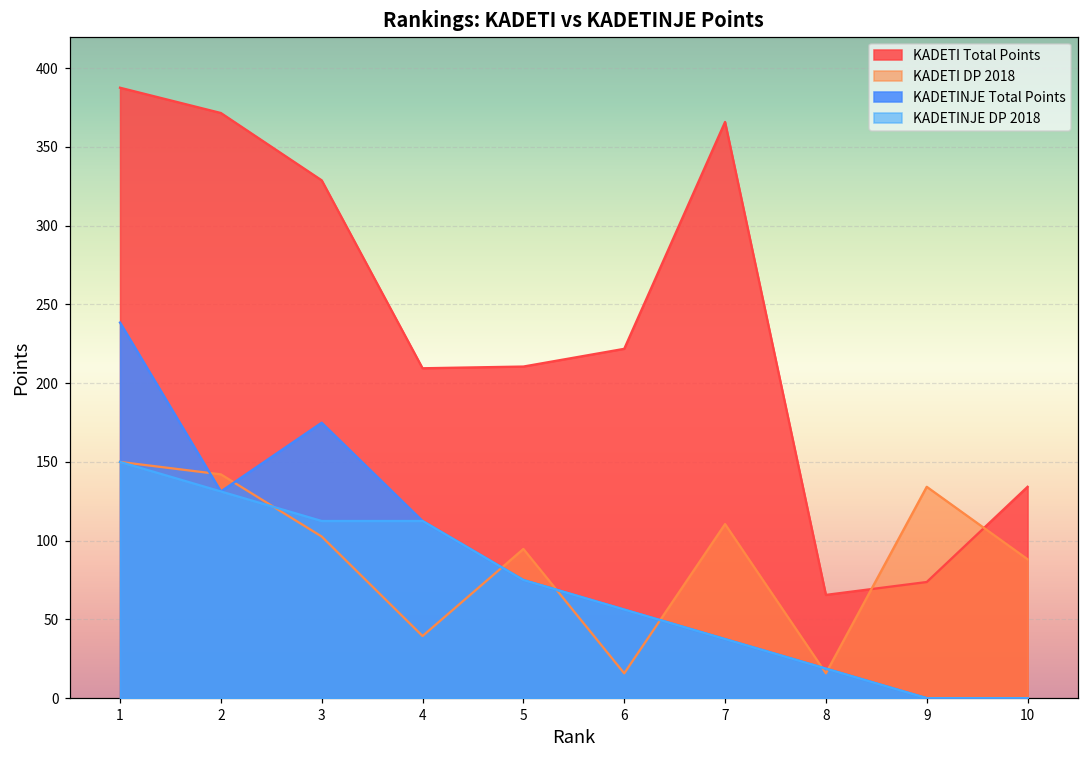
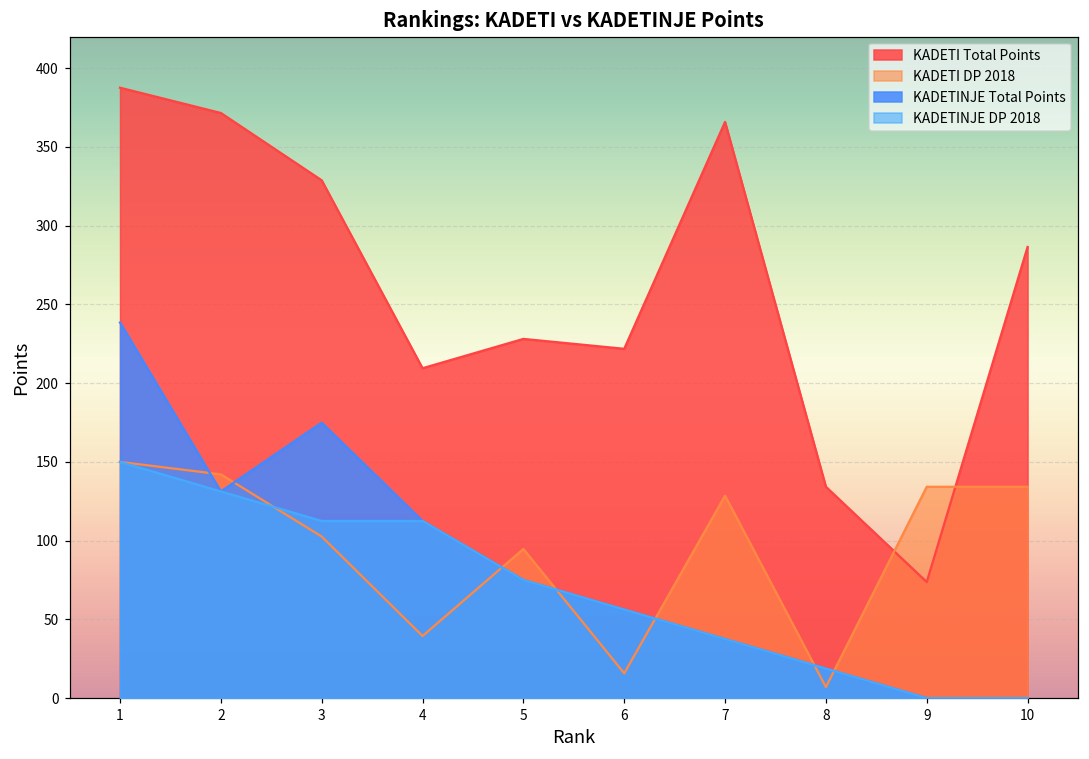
KADETI Total Points, 5: 211 -> 228
KADETI DP 2018, 7: 111 -> 129
KADETI Total Points, 8: 66 -> 134
KADETI DP 2018, 8: 16 -> 7
KADETI Total Points, 10: 134 -> 286
KADETI DP 2018, 10: 88 -> 134
